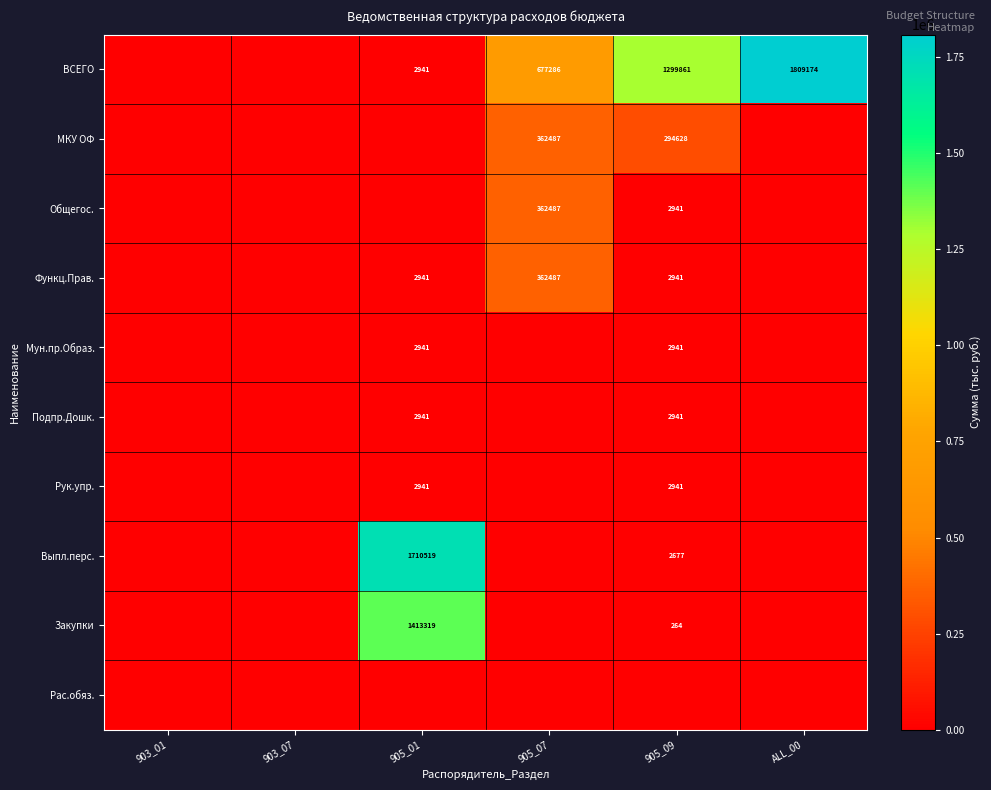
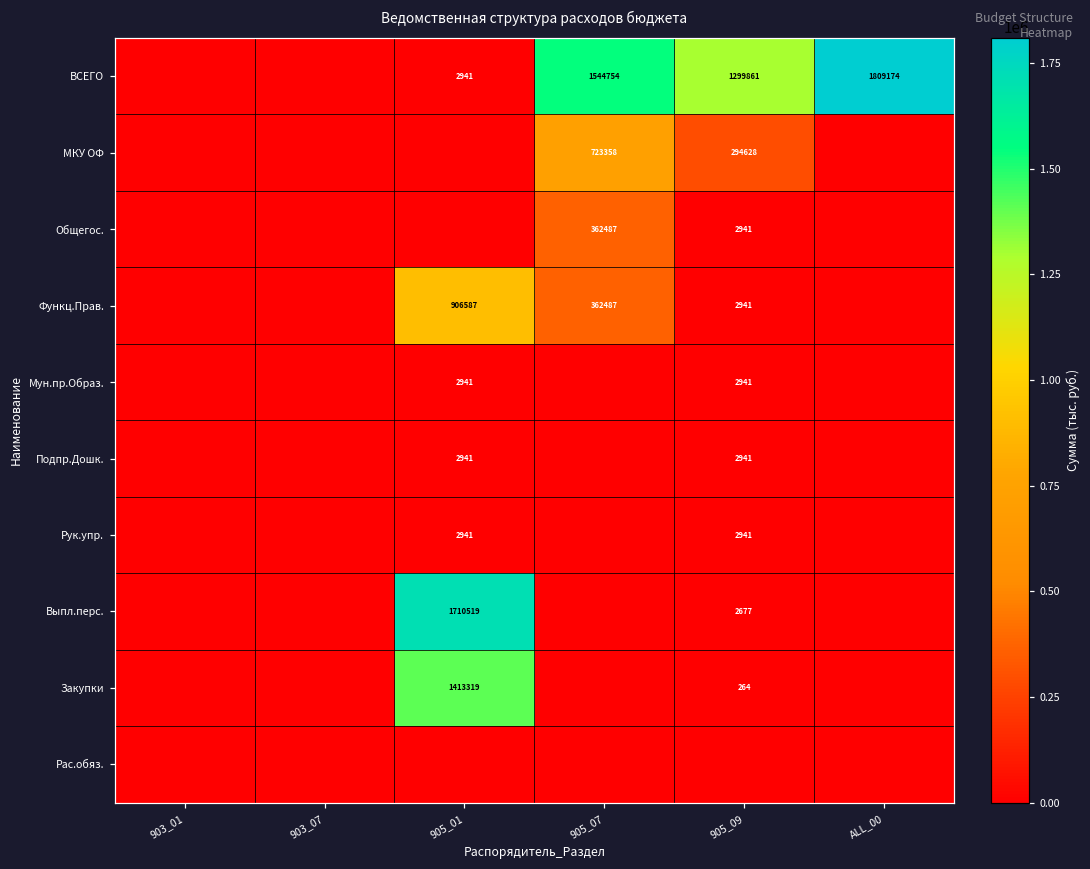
ВСЕГО, 905_07: 677286 -> 1544754
МКУ ОФ, 905_07: 362487 -> 723358
Функц.Прав., 905_01: 2941 -> 906587
